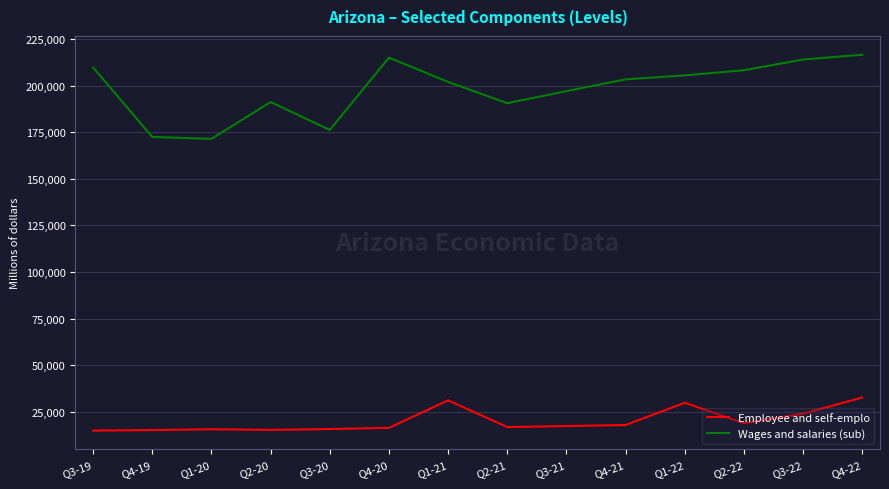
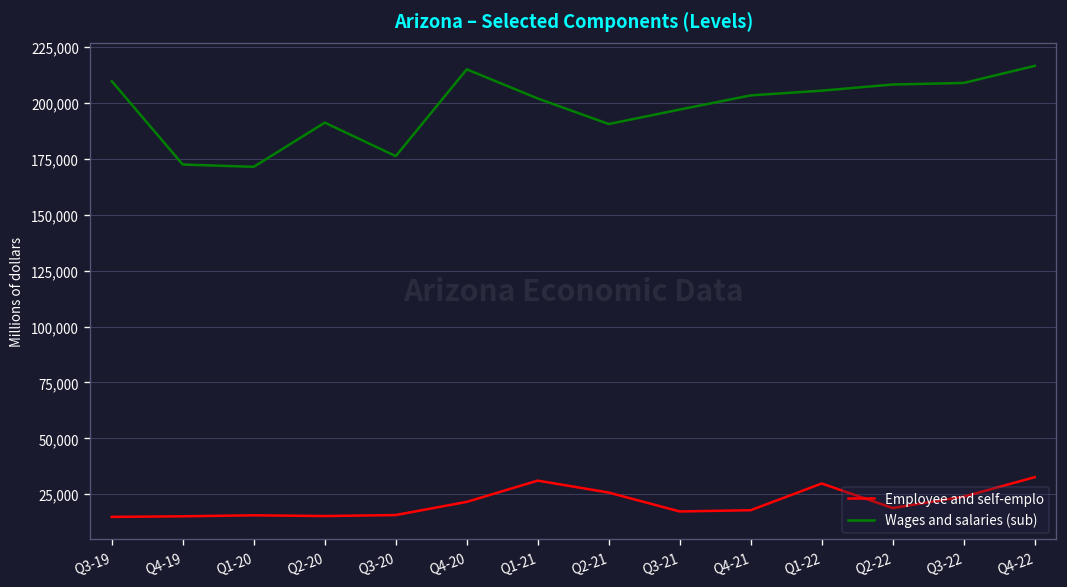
Employee and self-emplo, Q4-20: 16,000 -> 22,000
Employee and self-emplo, Q2-21: 17,000 -> 26,000
Wages and salaries (sub), Q3-22: 214,000 -> 209,000
